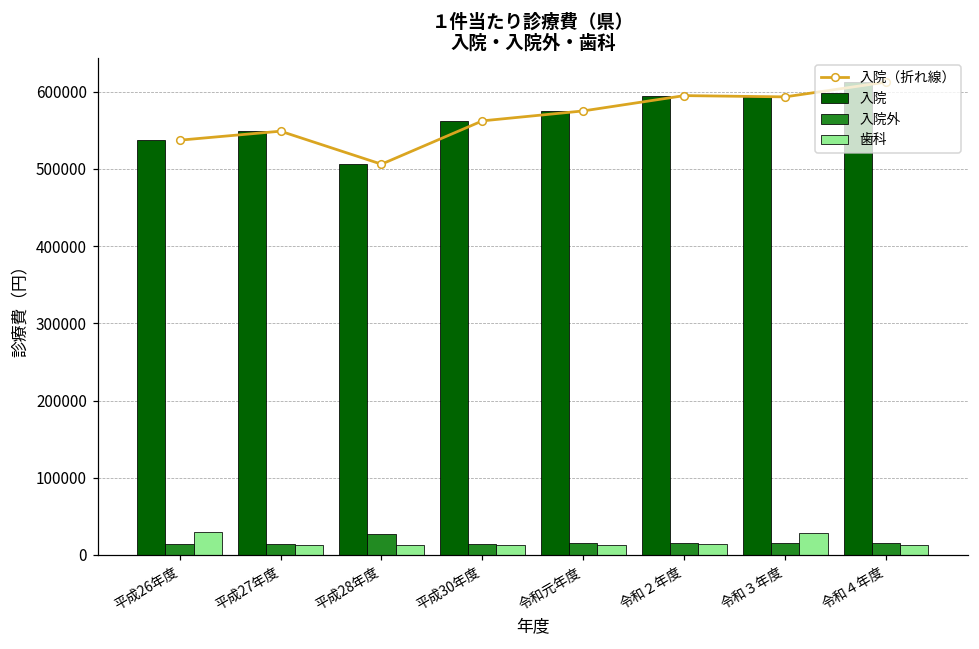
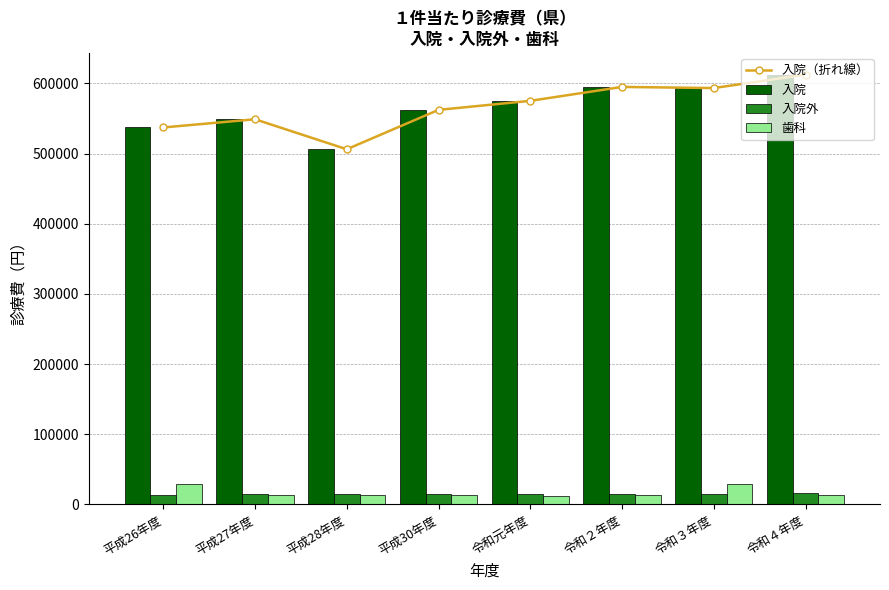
入院外, 平成28年度: 30000 -> 10000
